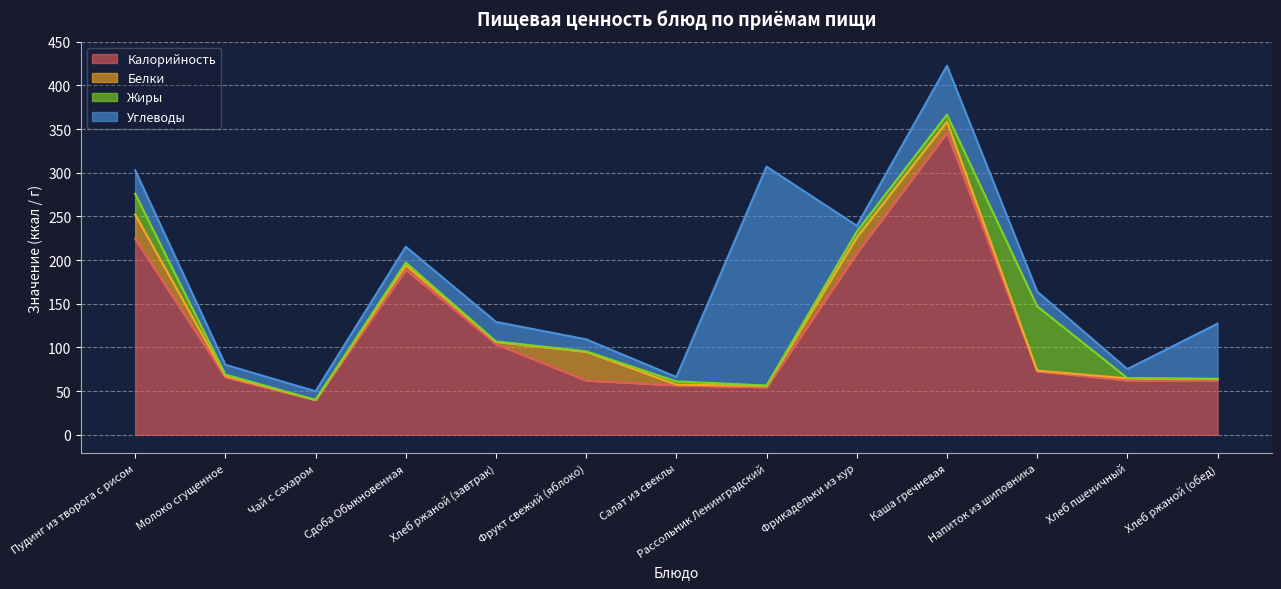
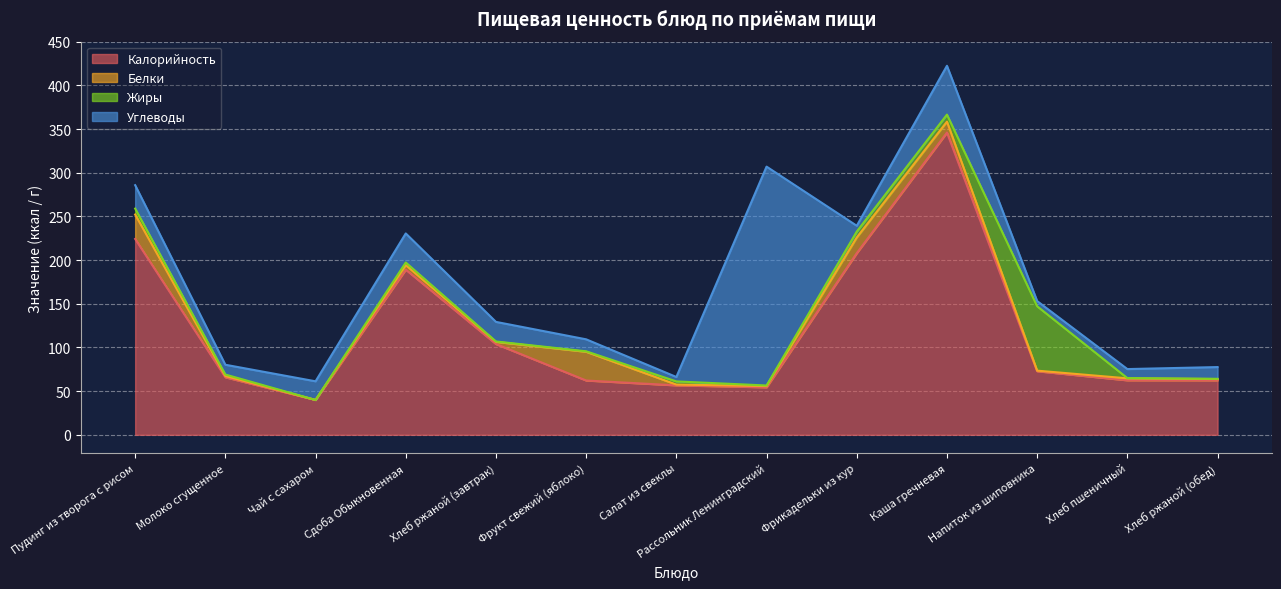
Жиры, Пудинг из творога с рисом: 20 -> 10
Углеводы, Чай с сахаром: 10 -> 20
Углеводы, Сдоба Обыкновенная: 20 -> 30
Углеводы, Напиток из шиповника: 20 -> 10
Углеводы, Хлеб ржаной (обед): 60 -> 10
